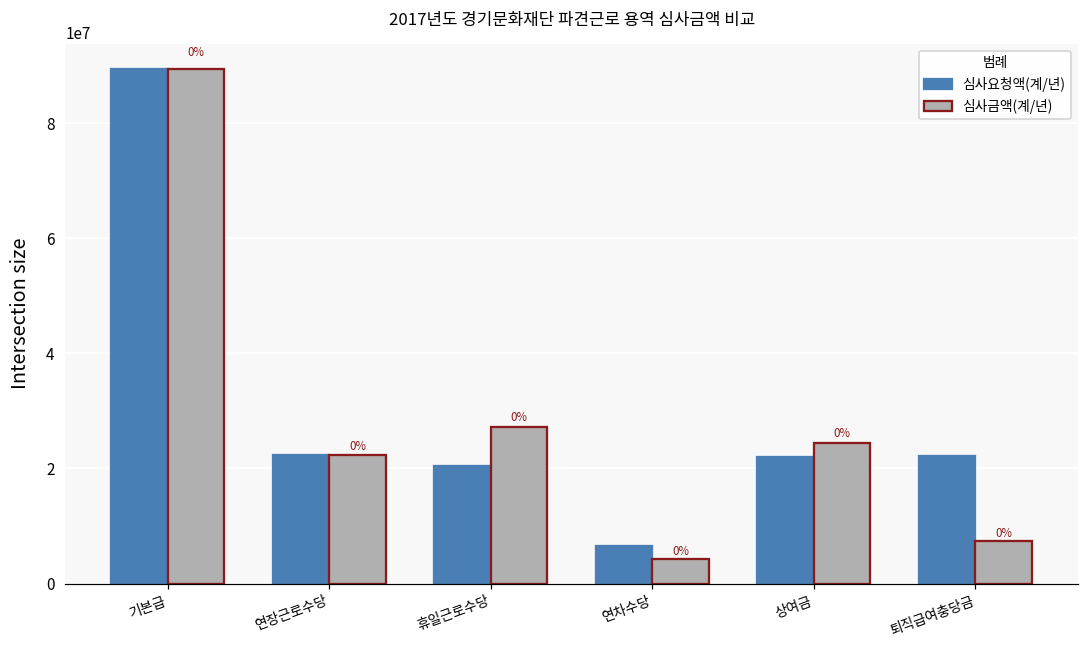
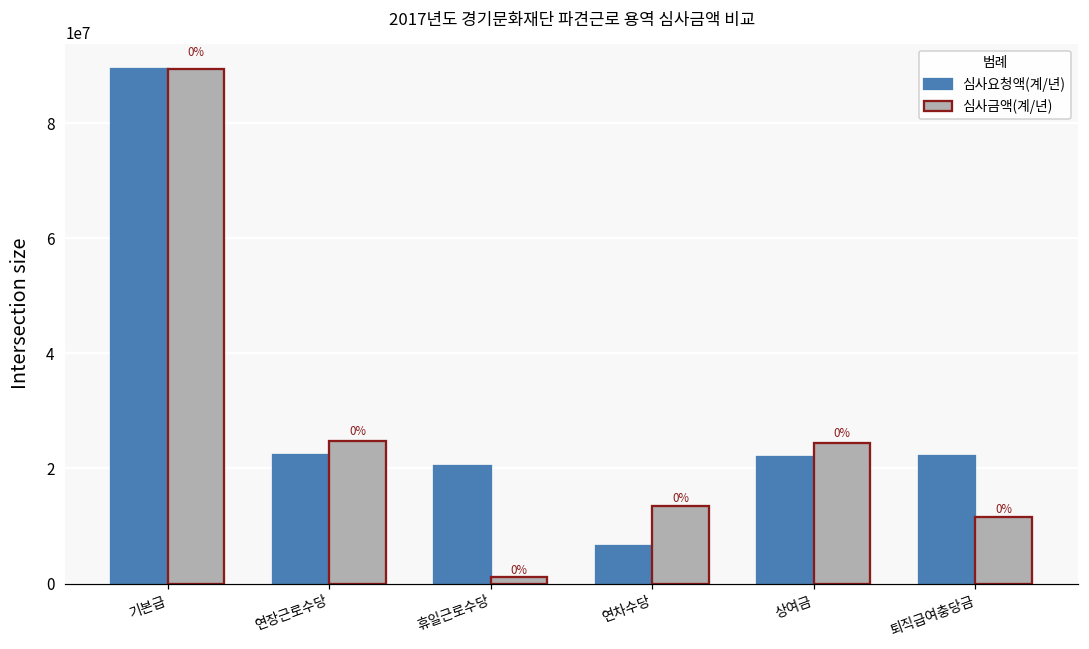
심사금액(계/년), 연장근로수당: 22000000 -> 25000000
심사금액(계/년), 휴일근로수당: 27000000 -> 1000000
심사금액(계/년), 연차수당: 4000000 -> 13000000
심사금액(계/년), 퇴직급여충당금: 7000000 -> 12000000
